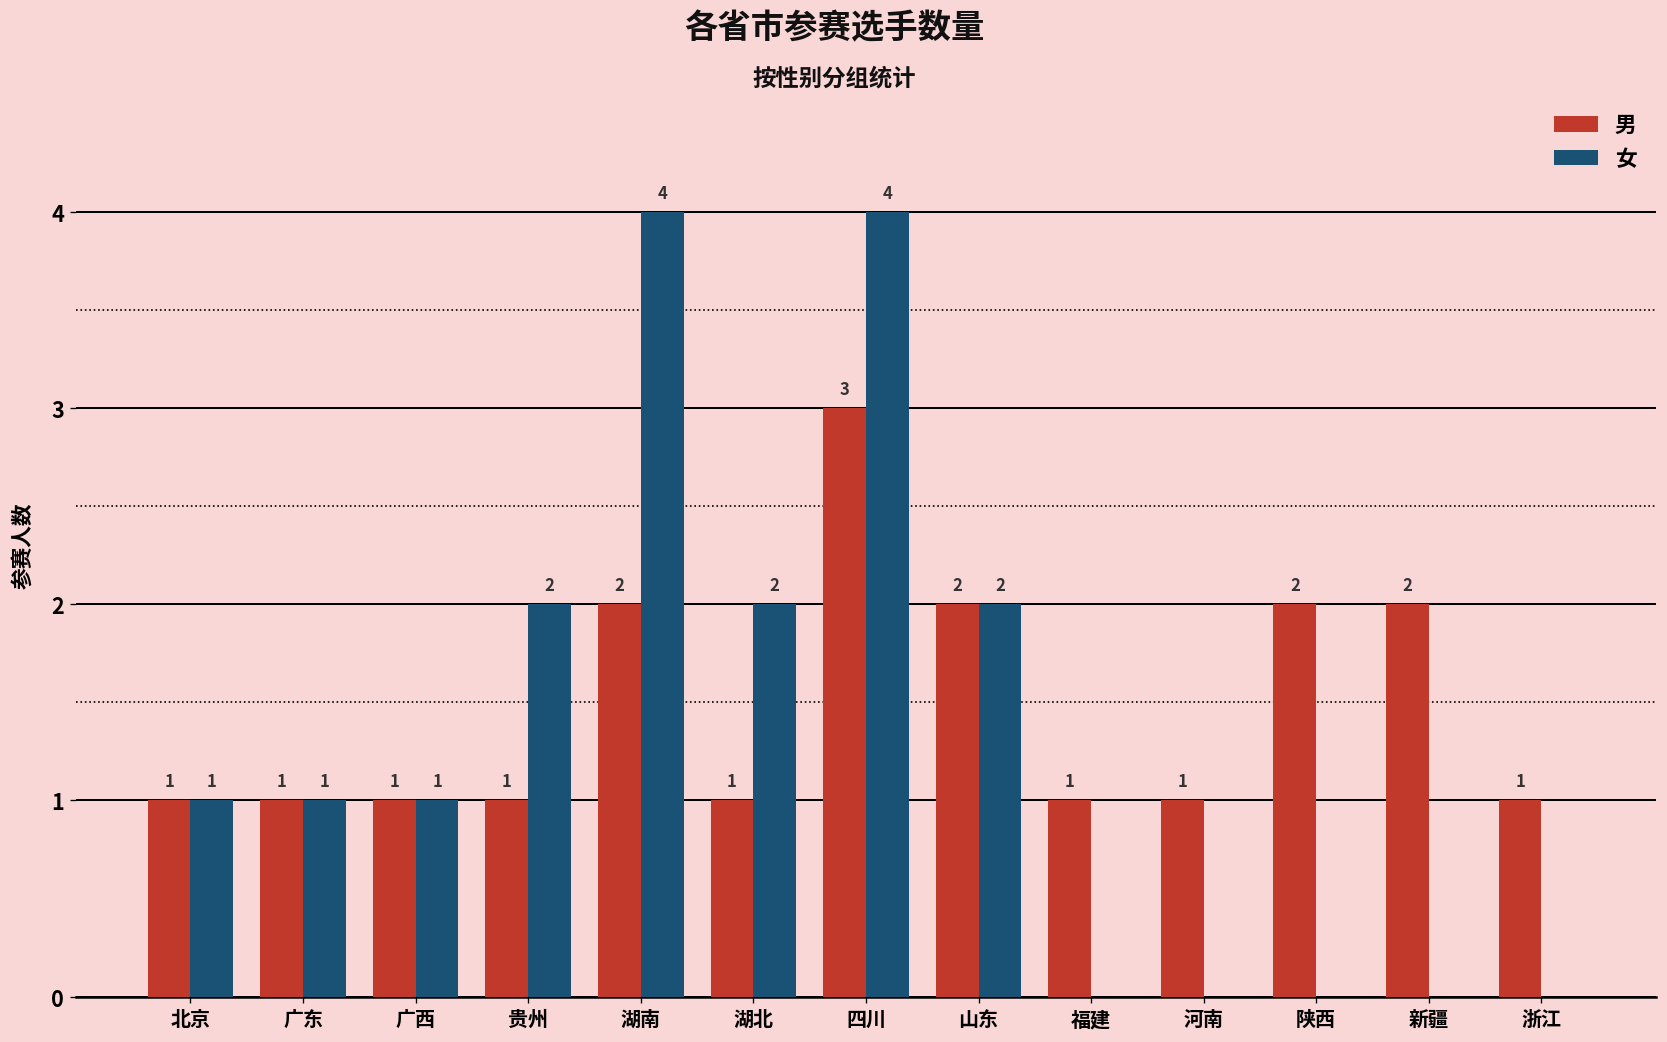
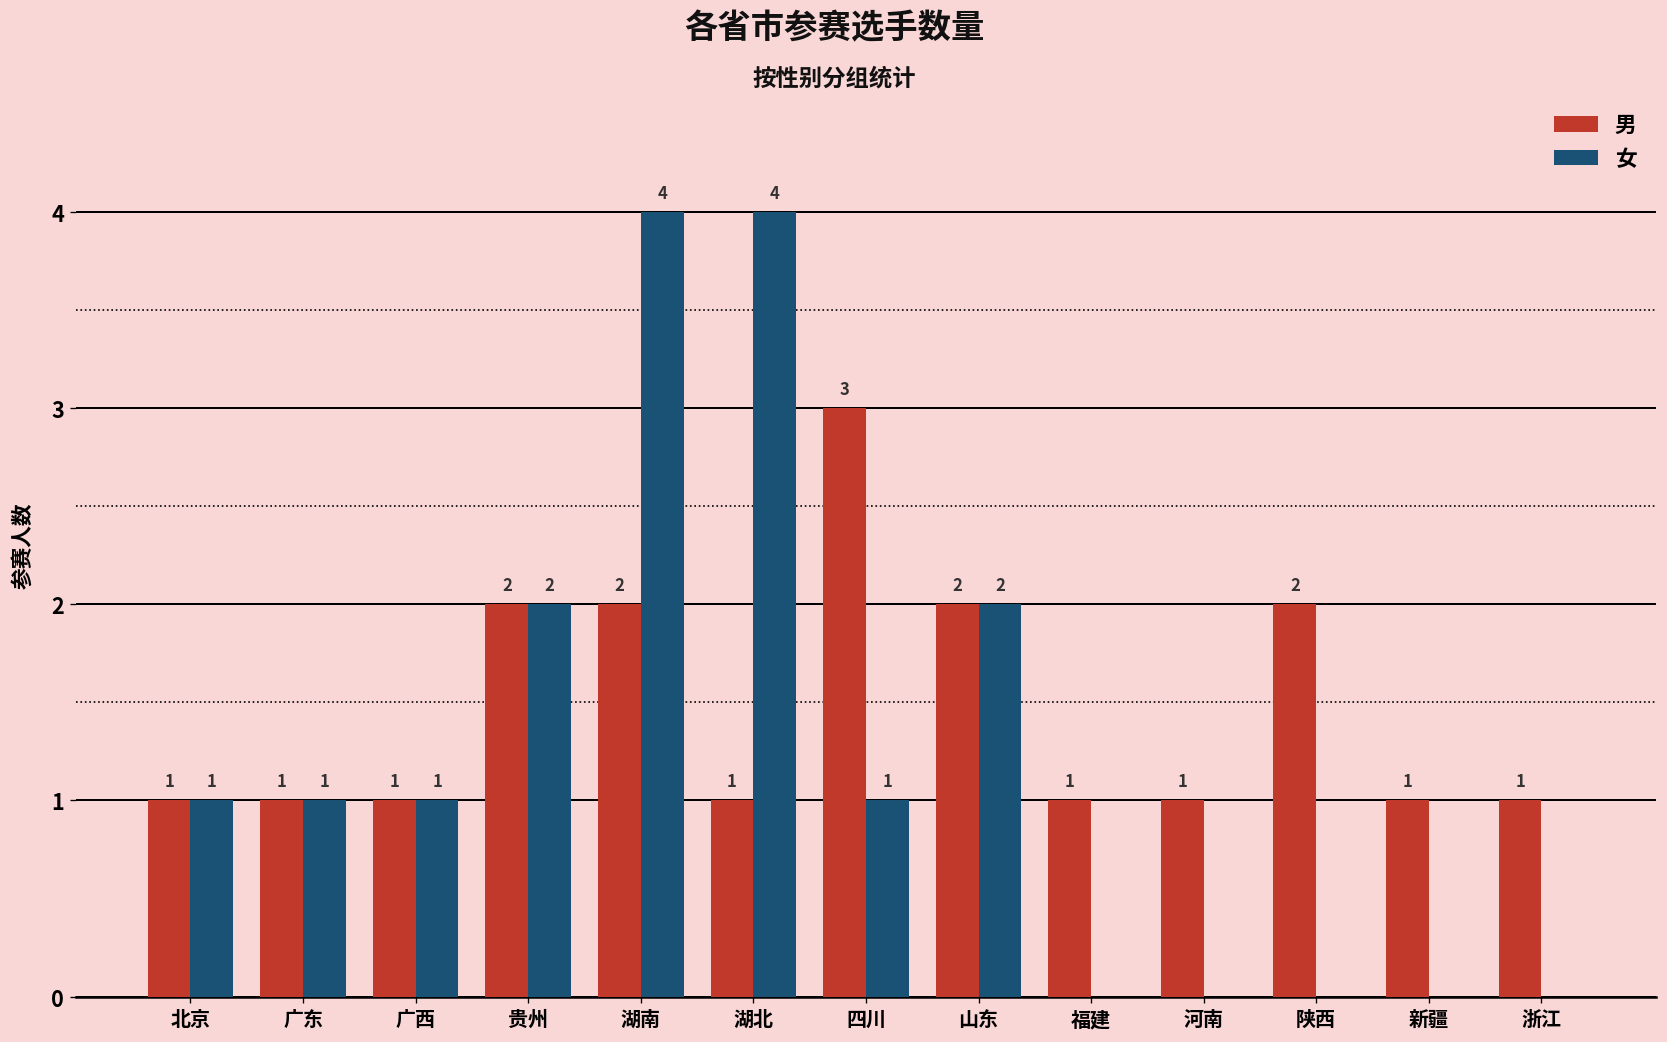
男, 贵州: 1 -> 2
女, 湖北: 2 -> 4
女, 四川: 4 -> 1
男, 新疆: 2 -> 1
